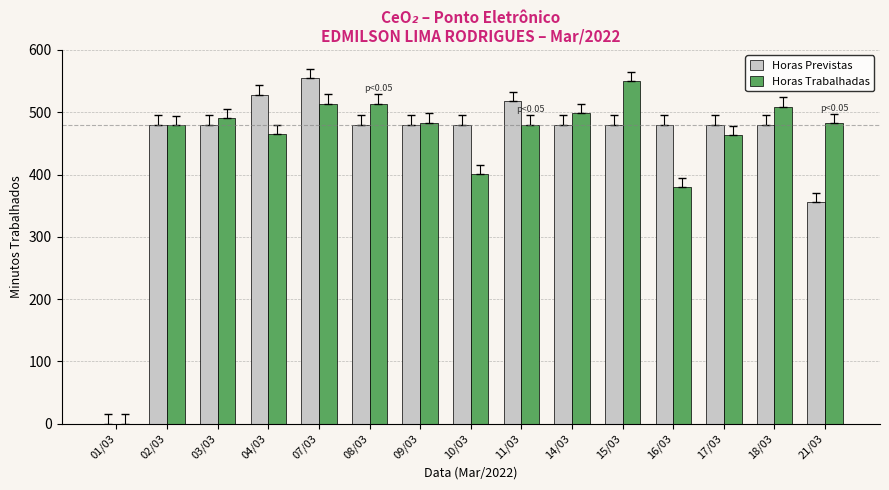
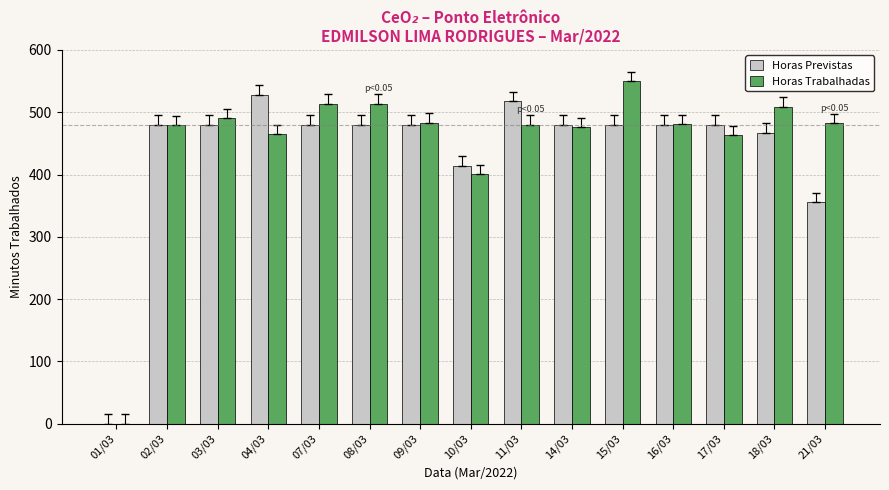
Horas Previstas, 07/03: 560 -> 480
Horas Previstas, 10/03: 480 -> 410
Horas Trabalhadas, 14/03: 500 -> 480
Horas Trabalhadas, 16/03: 380 -> 480
Horas Previstas, 18/03: 480 -> 470
